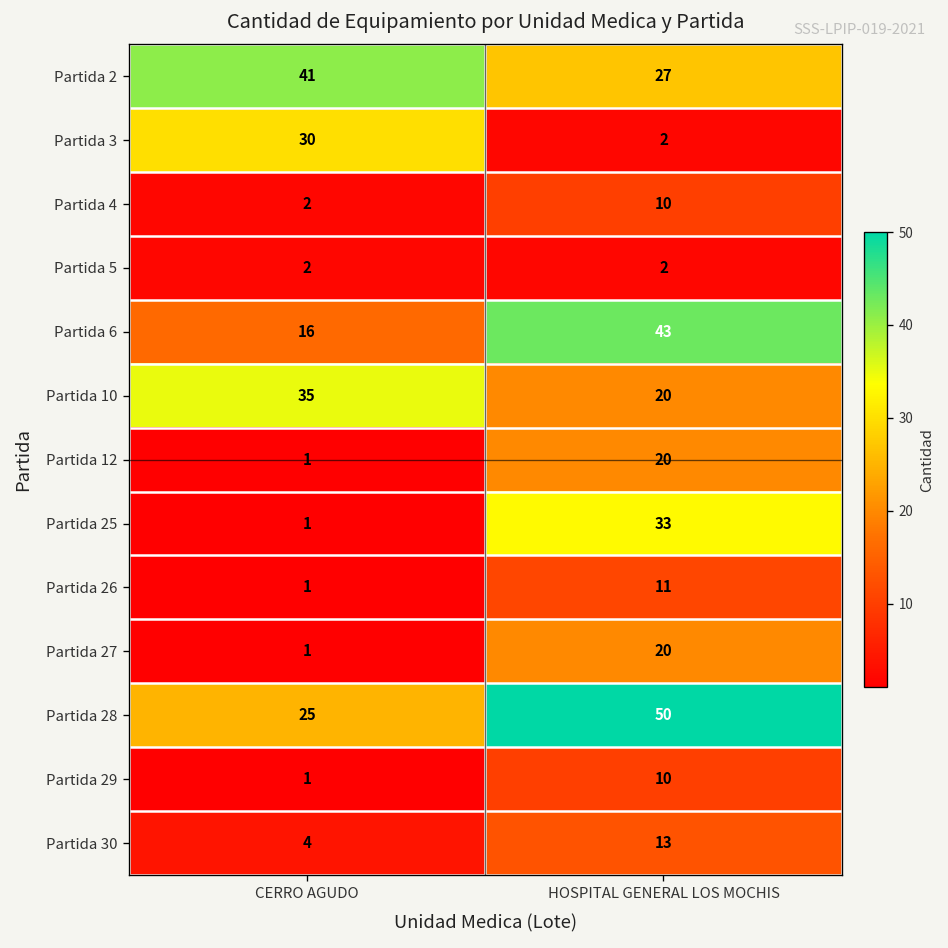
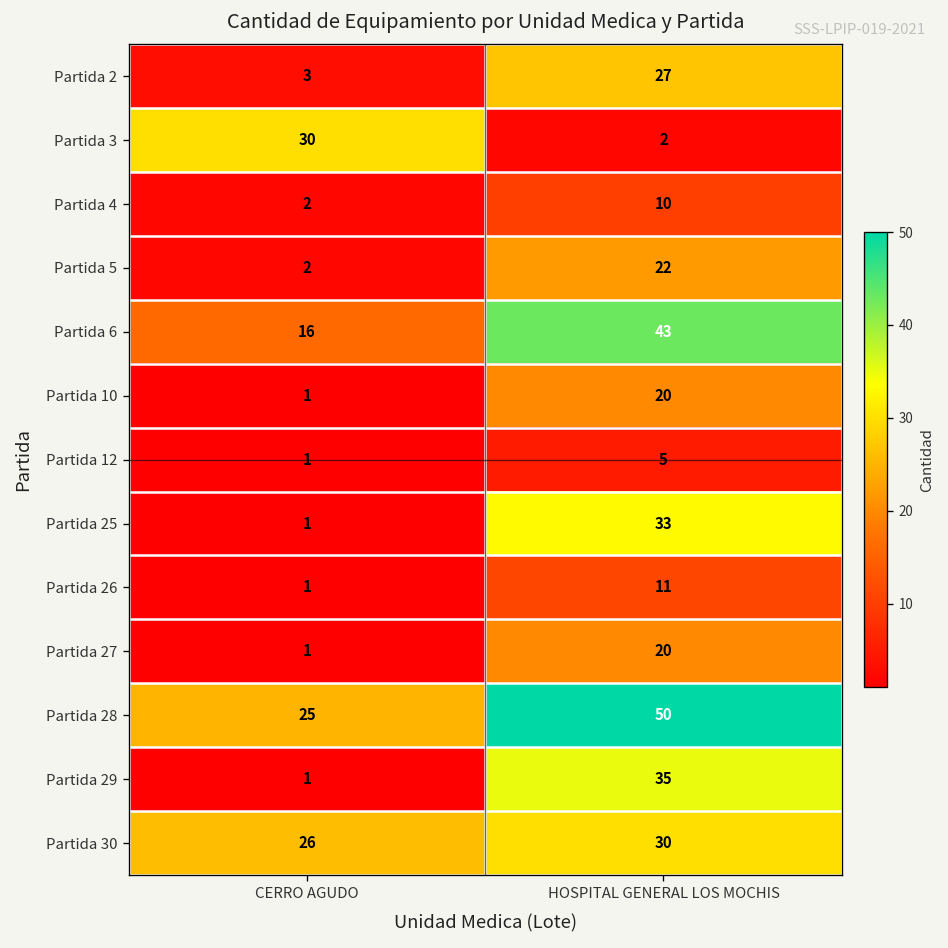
Partida 2, CERRO AGUDO: 41 -> 3
Partida 5, HOSPITAL GENERAL LOS MOCHIS: 2 -> 22
Partida 10, CERRO AGUDO: 35 -> 1
Partida 12, HOSPITAL GENERAL LOS MOCHIS: 20 -> 5
Partida 29, HOSPITAL GENERAL LOS MOCHIS: 10 -> 35
Partida 30, CERRO AGUDO: 4 -> 26
Partida 30, HOSPITAL GENERAL LOS MOCHIS: 13 -> 30
